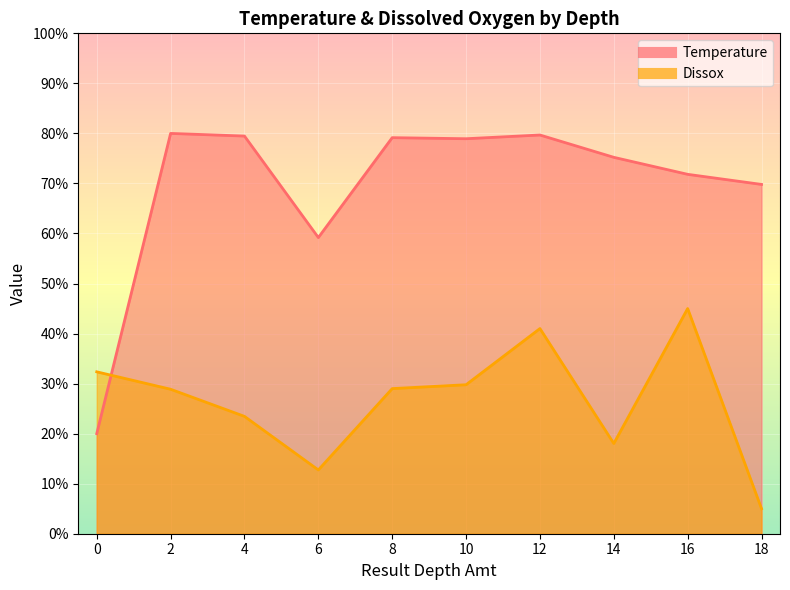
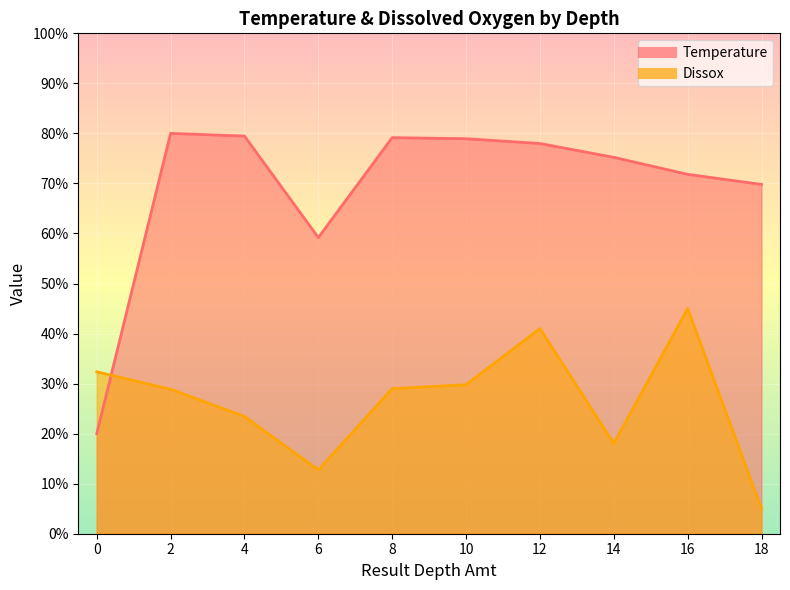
Temperature, 12: 80% -> 78%
